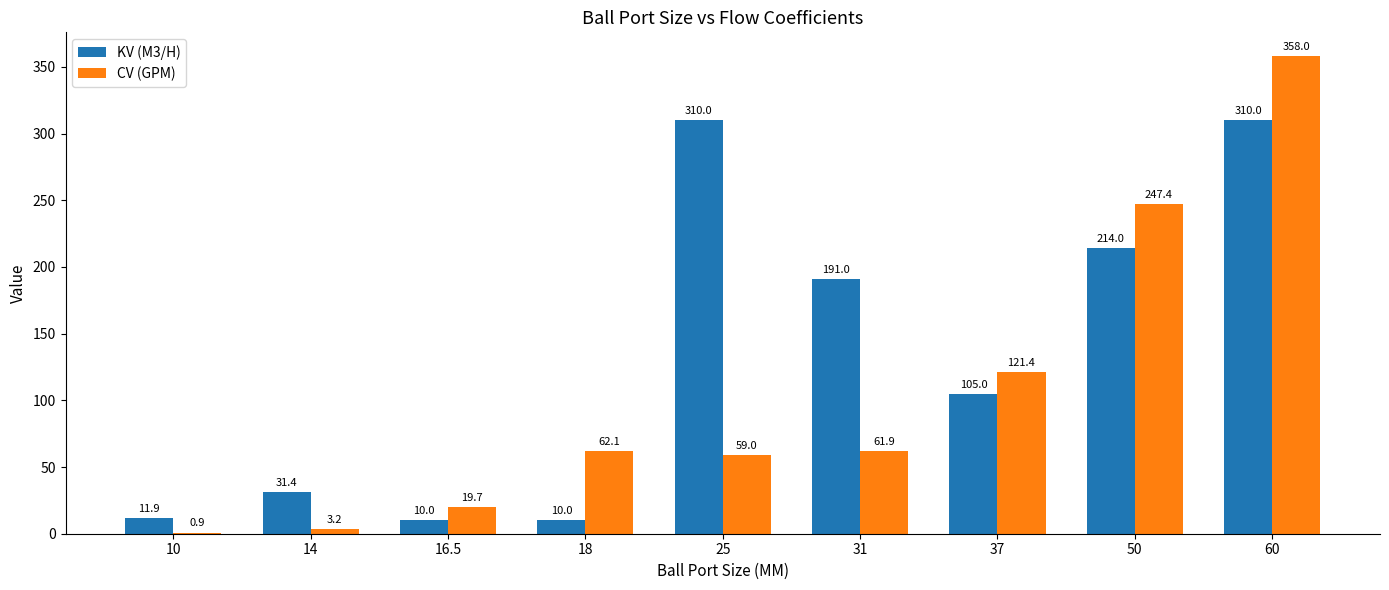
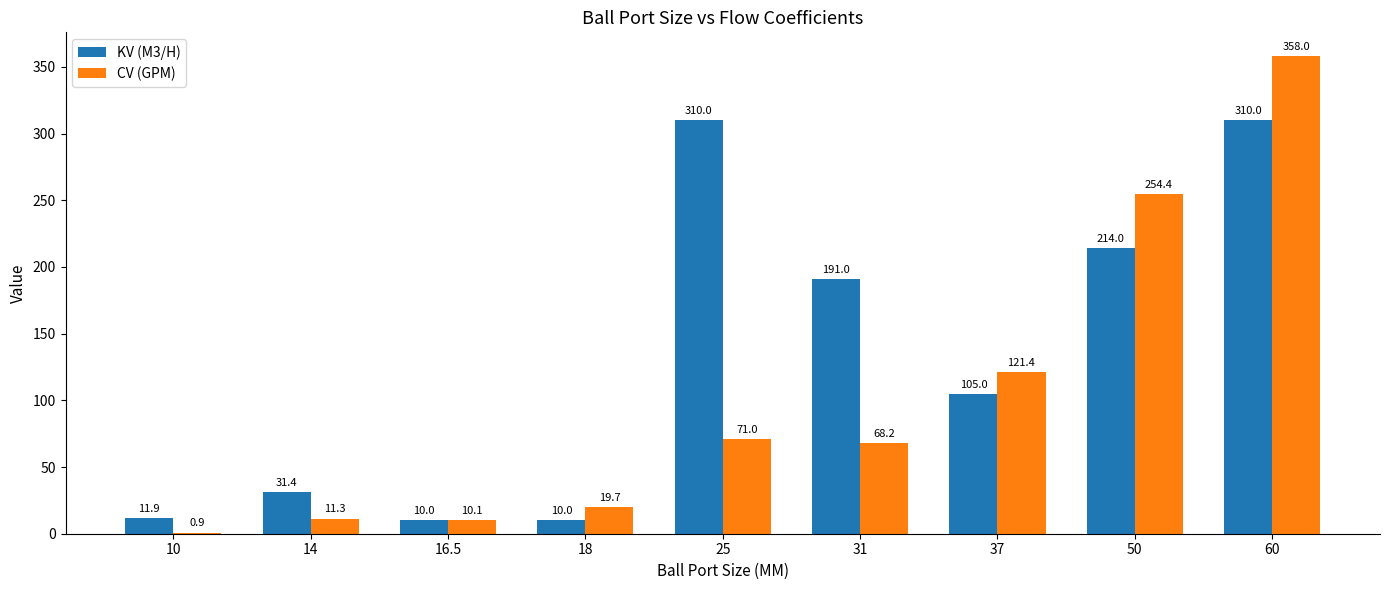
CV (GPM), 14: 3.2 -> 11.3
CV (GPM), 16.5: 19.7 -> 10.1
CV (GPM), 18: 62.1 -> 19.7
CV (GPM), 25: 59.0 -> 71.0
CV (GPM), 31: 61.9 -> 68.2
CV (GPM), 50: 247.4 -> 254.4
